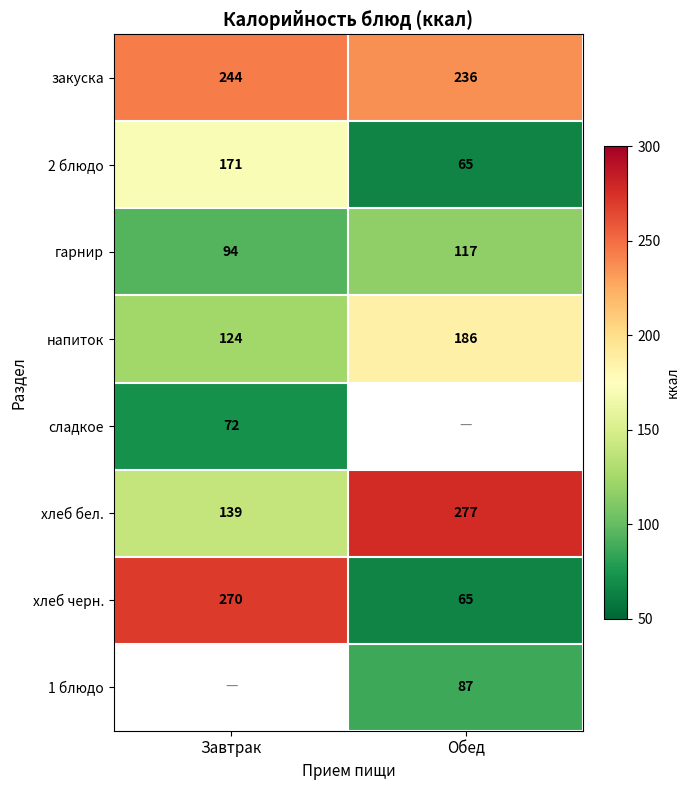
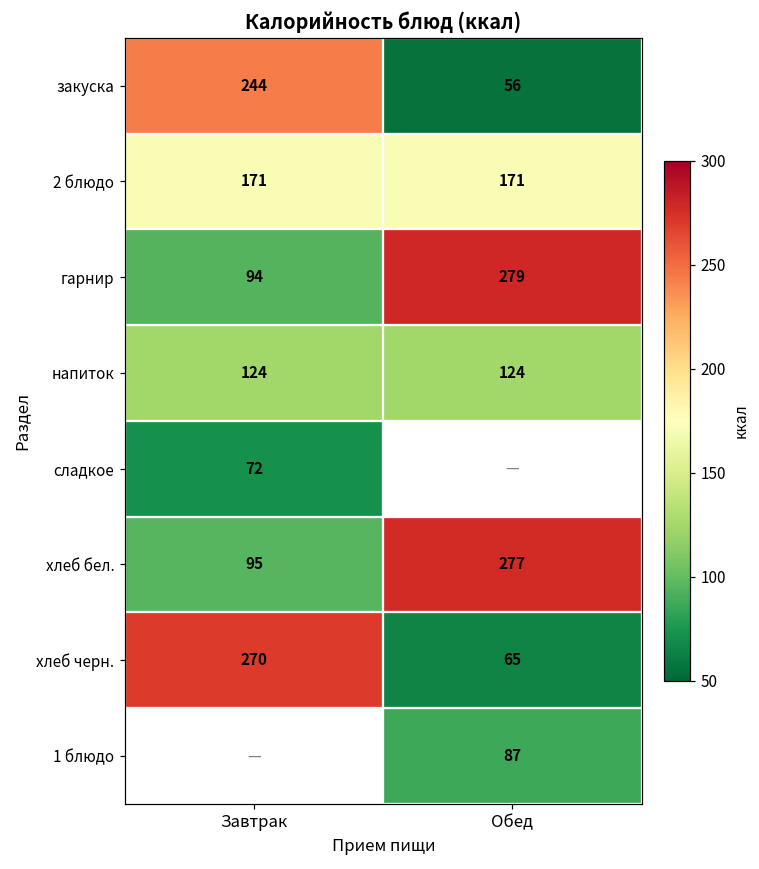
закуска, Обед: 236 -> 56
2 блюдо, Обед: 65 -> 171
гарнир, Обед: 117 -> 279
напиток, Обед: 186 -> 124
хлеб бел., Завтрак: 139 -> 95
